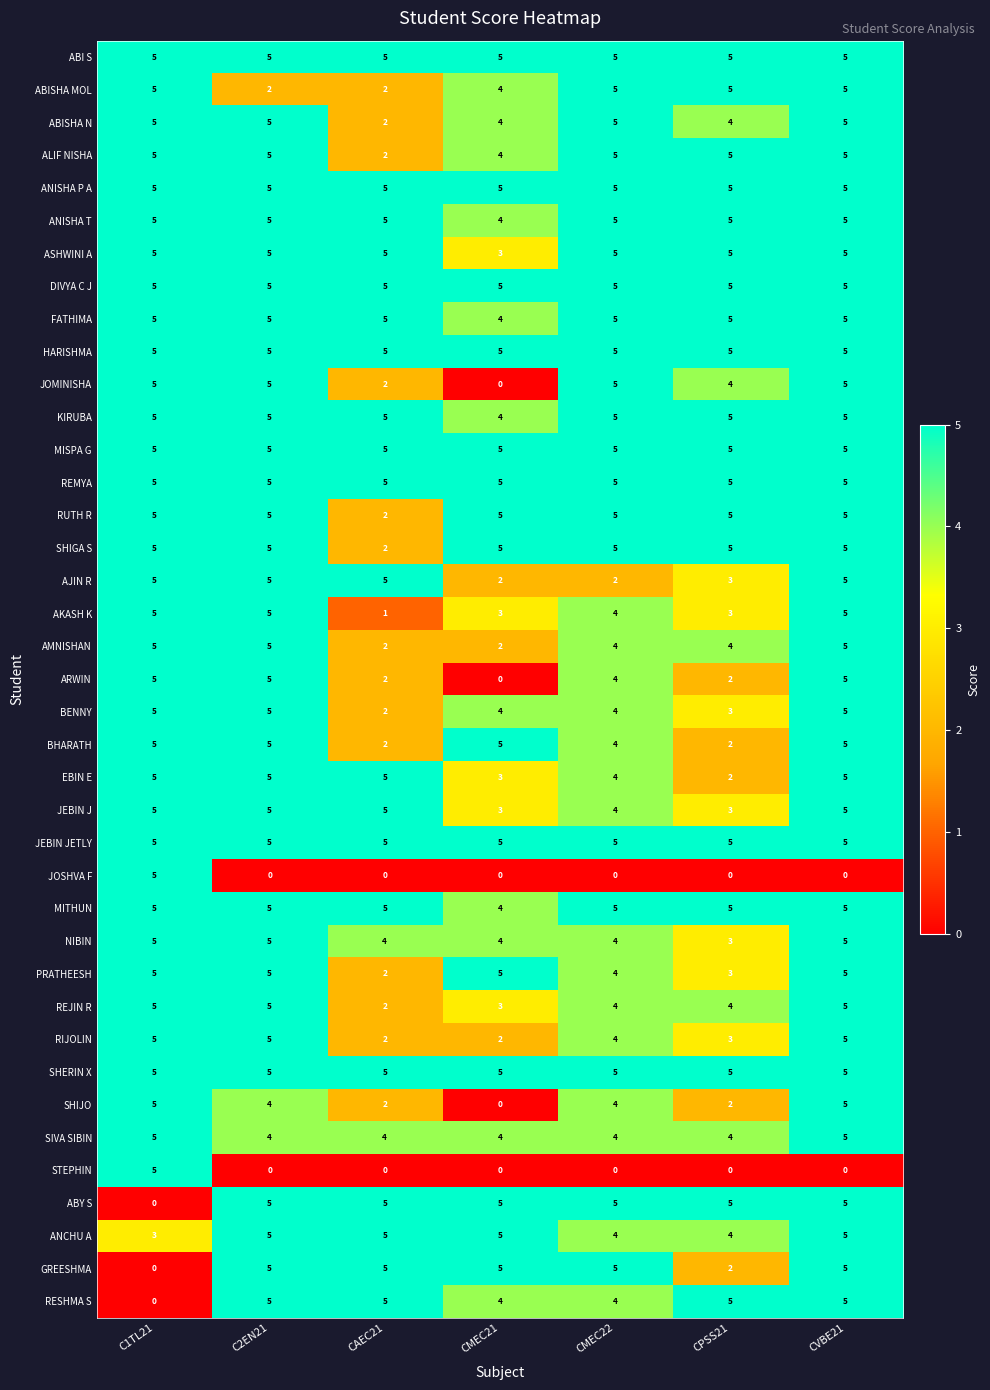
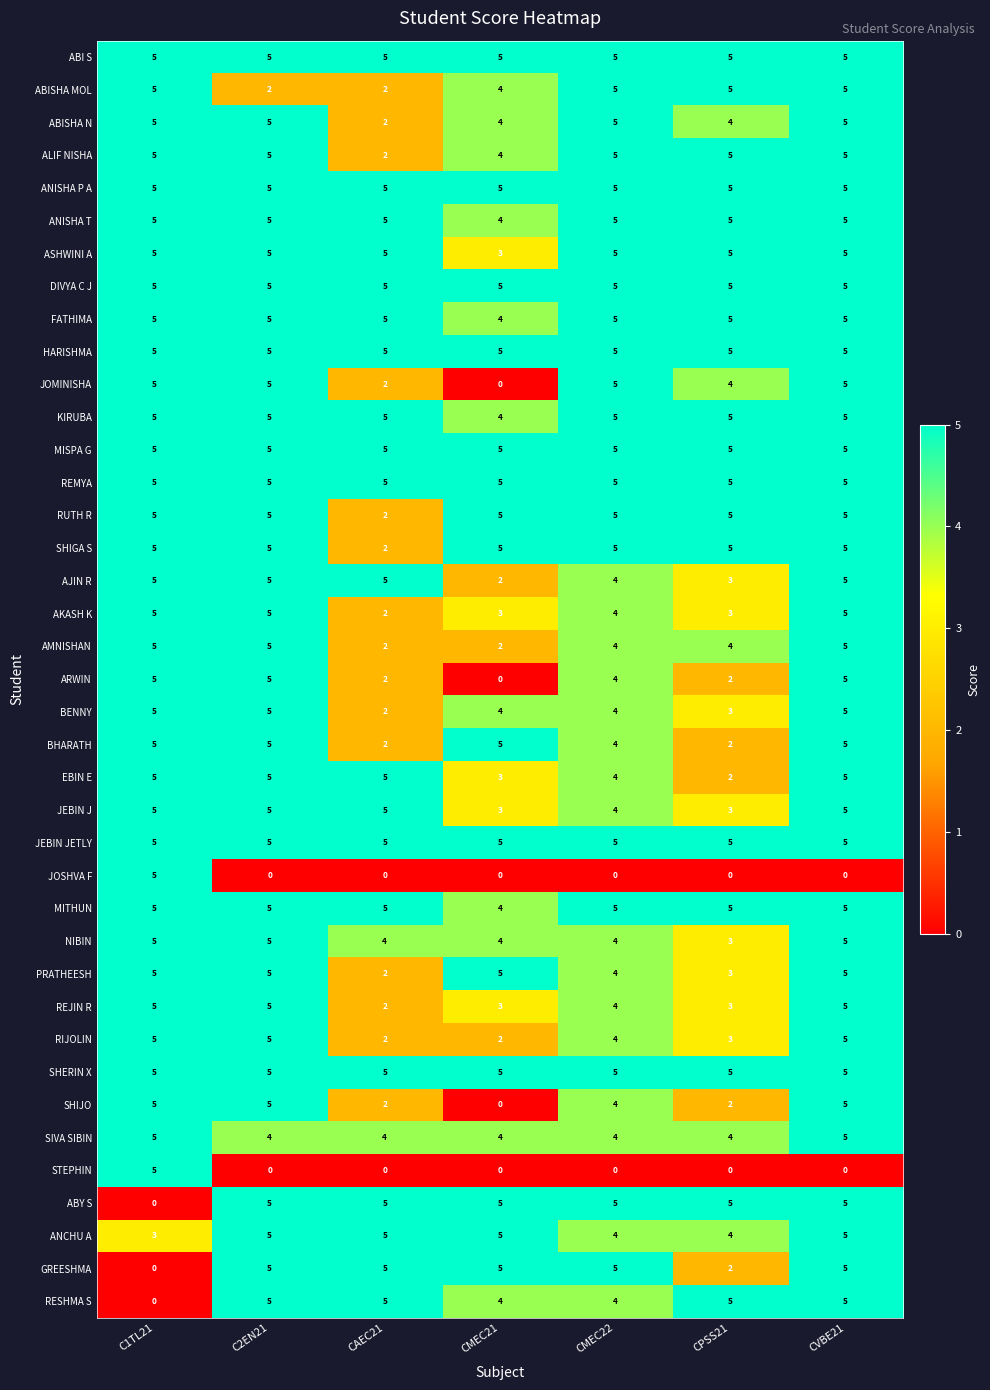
AJIN R, CMEC22: 2 -> 4
AKASH K, CAEC21: 1 -> 2
REJIN R, CPSS21: 4 -> 3
SHIJO, C2EN21: 4 -> 5
